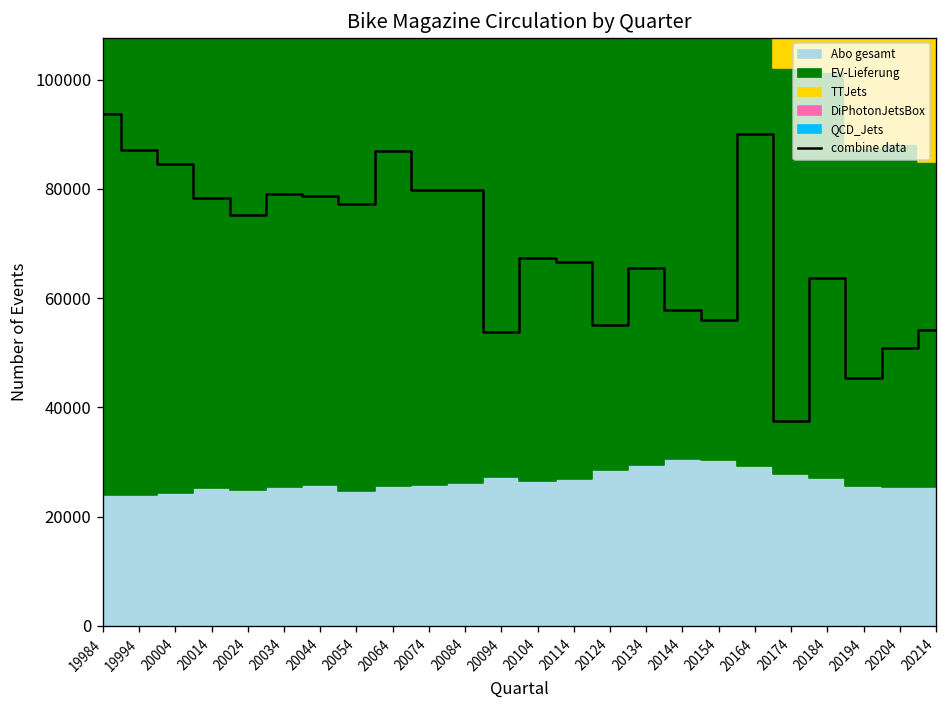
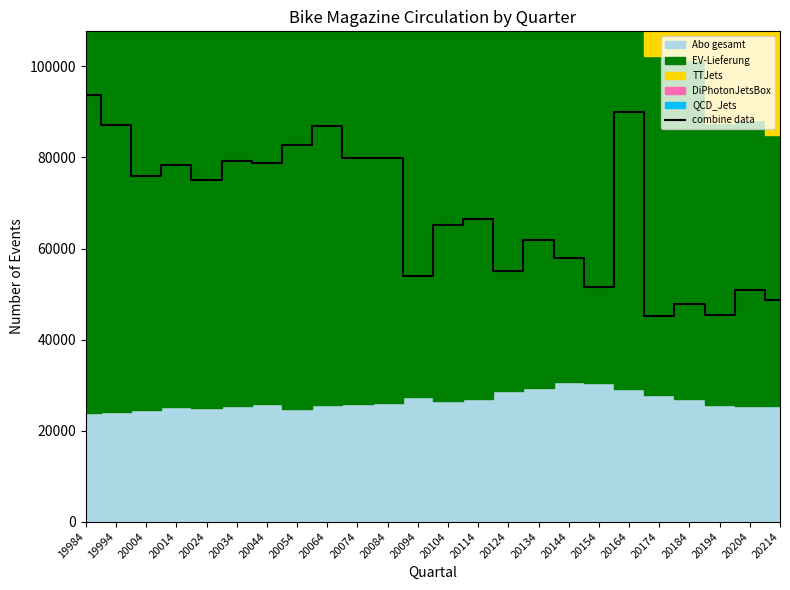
combine data, 20004: 85000 -> 76000
combine data, 20054: 77000 -> 83000
combine data, 20104: 67000 -> 65000
combine data, 20134: 65000 -> 62000
combine data, 20154: 56000 -> 52000
combine data, 20174: 37000 -> 45000
combine data, 20184: 64000 -> 48000
combine data, 20214: 54000 -> 49000
